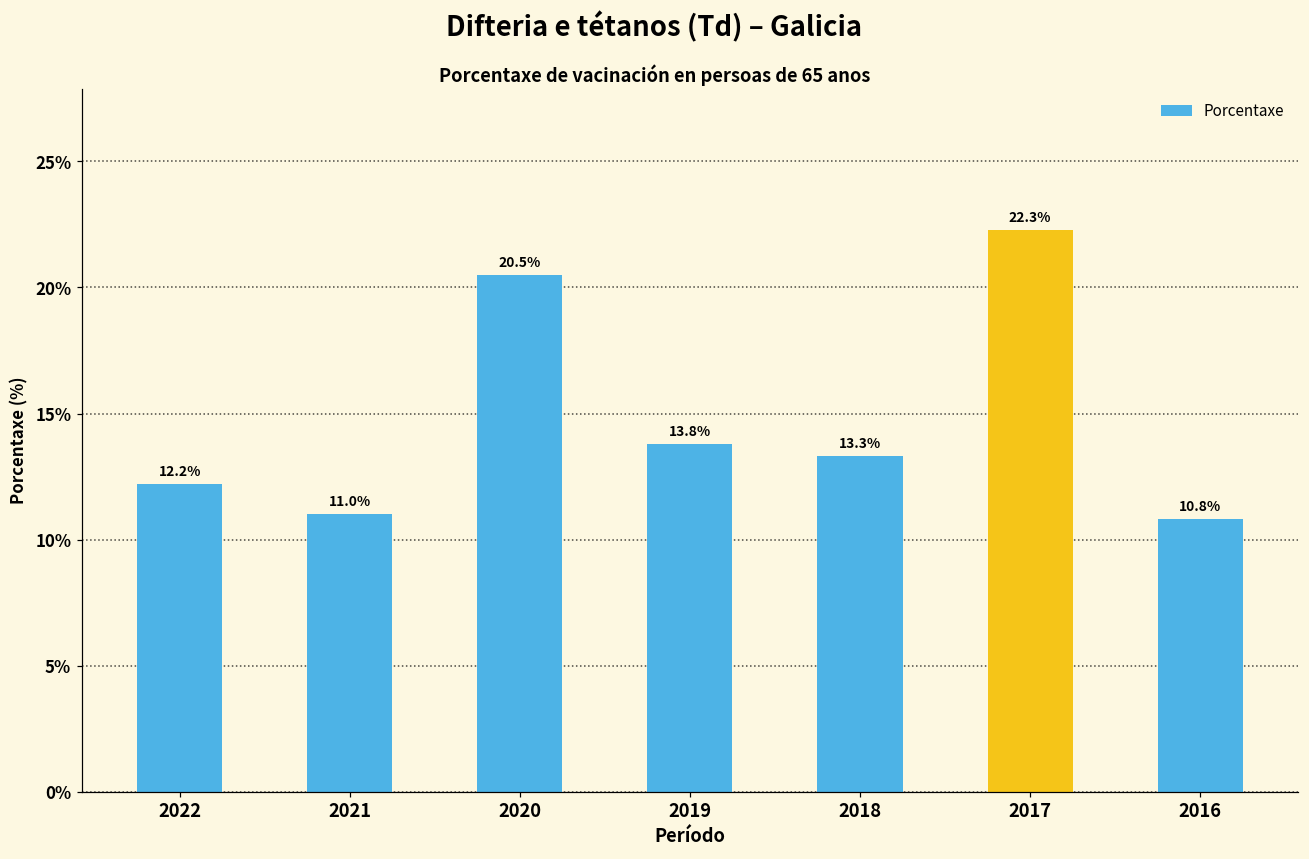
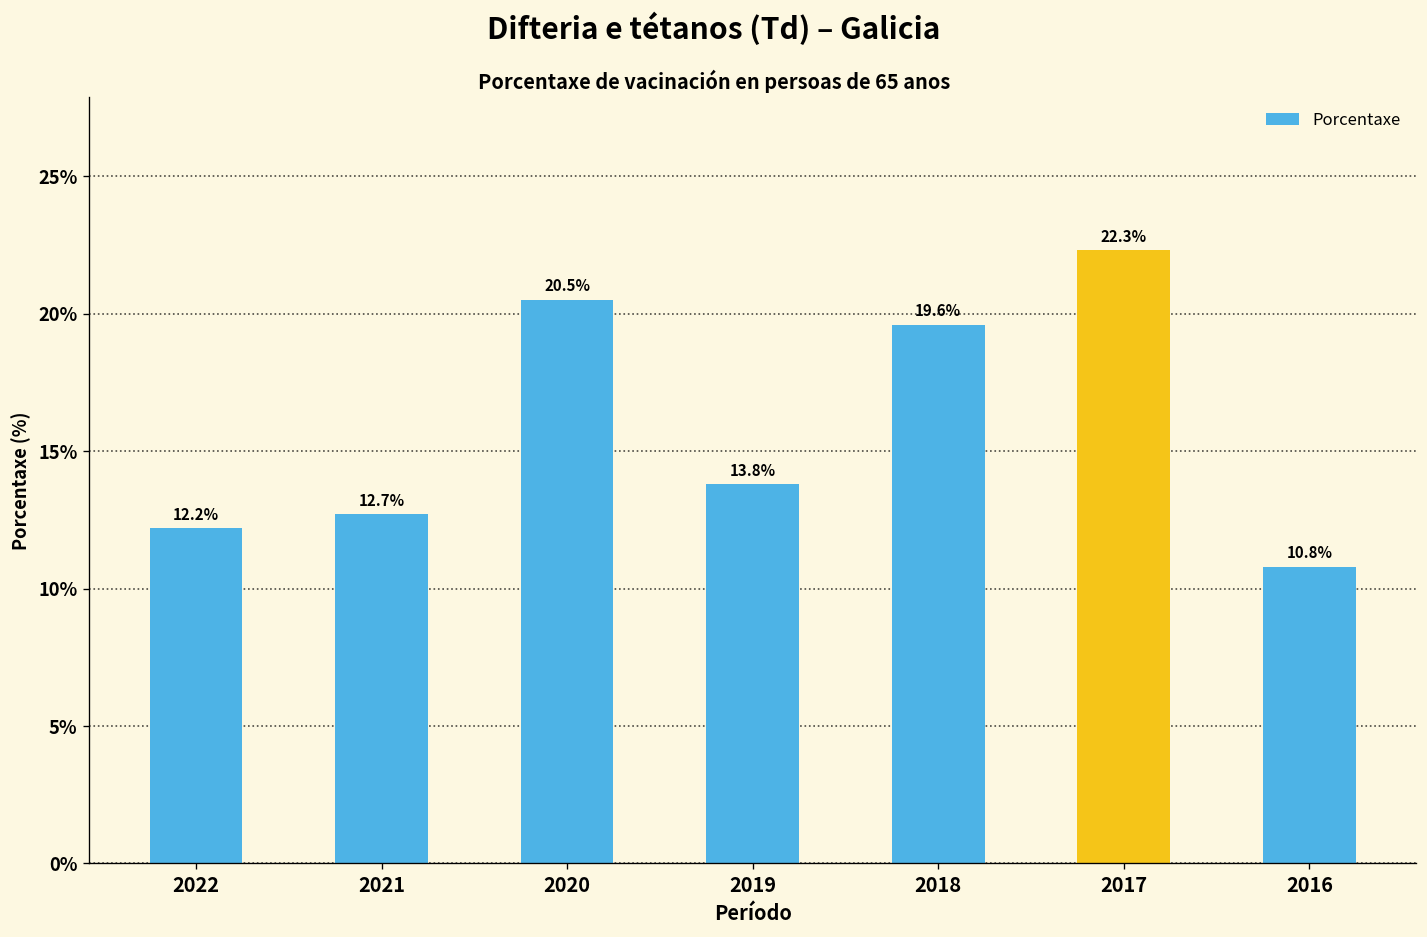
2021: 11.0% -> 12.7%
2018: 13.3% -> 19.6%
